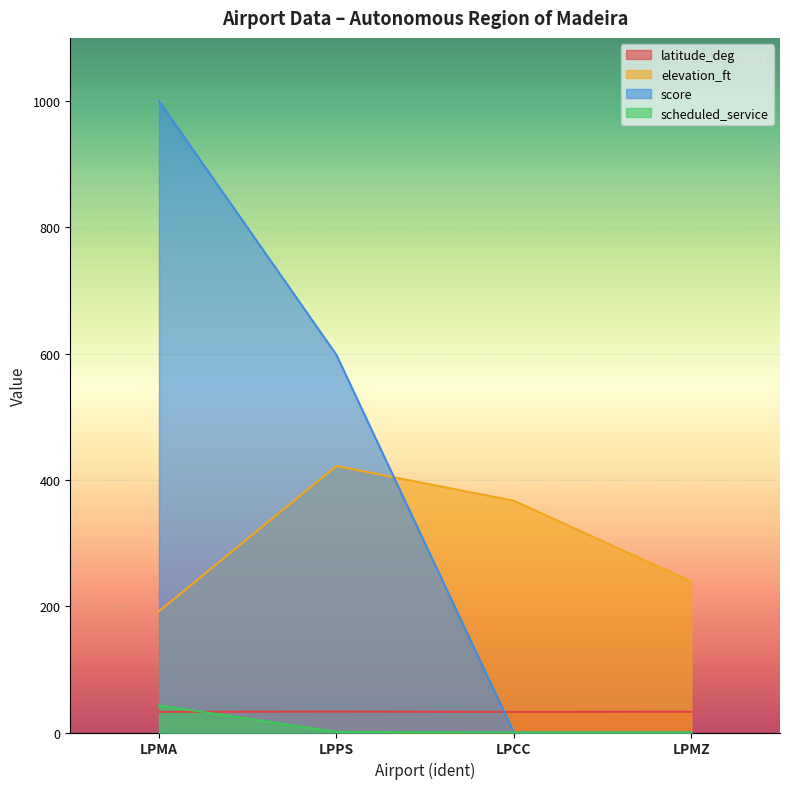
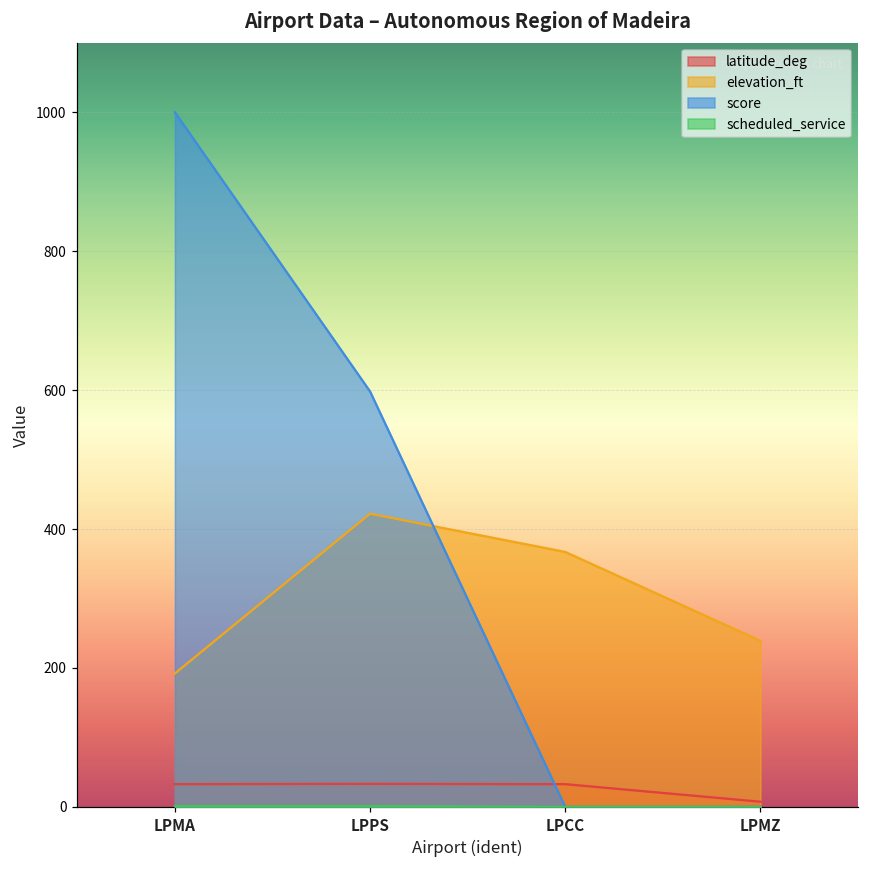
scheduled_service, LPMA: 40 -> 0
latitude_deg, LPMZ: 30 -> 10
